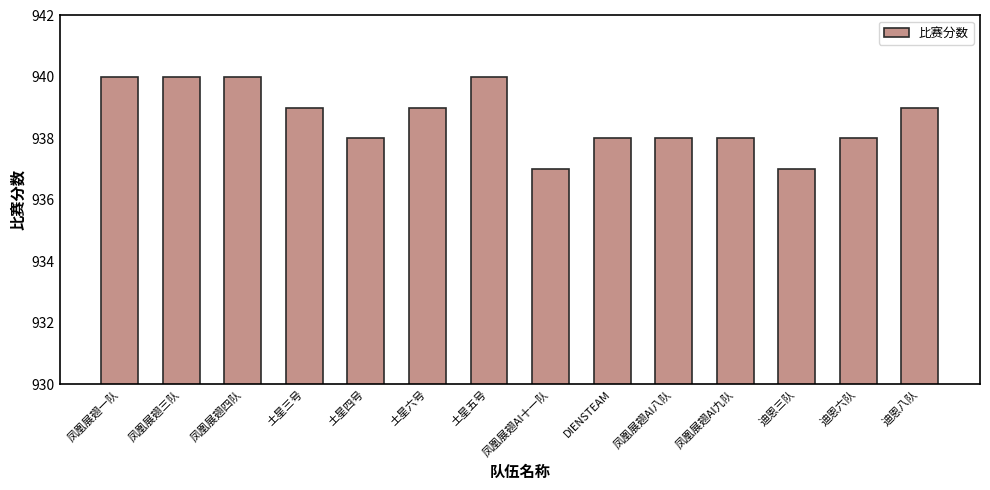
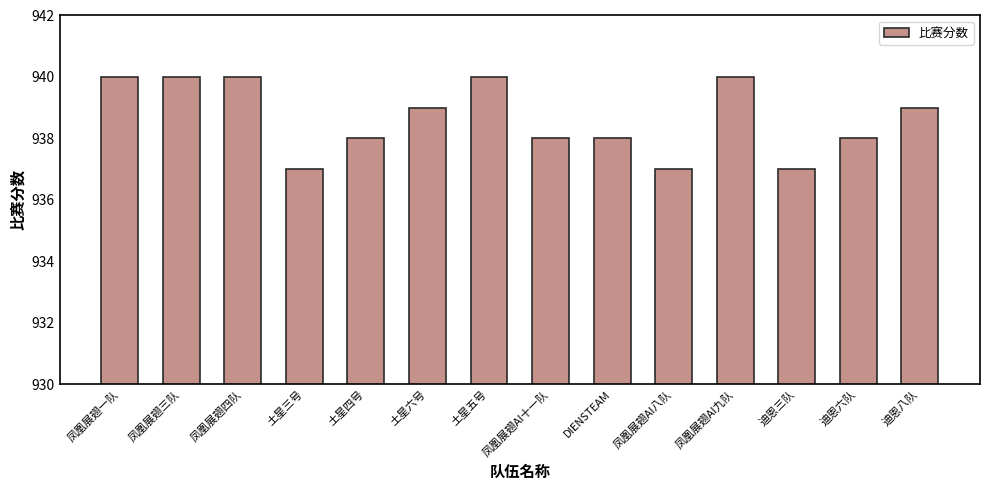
土星三号: 939 -> 937
凤凰展翅AI十一队: 937 -> 938
凤凰展翅AI八队: 938 -> 937
凤凰展翅AI九队: 938 -> 940
